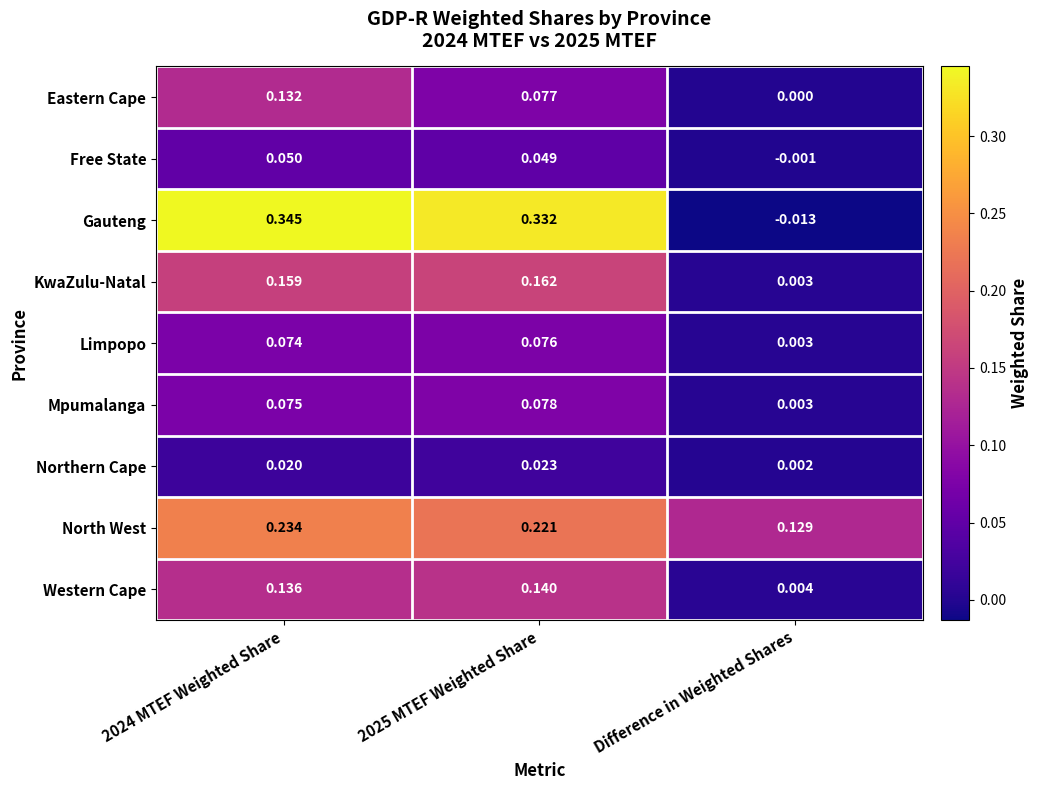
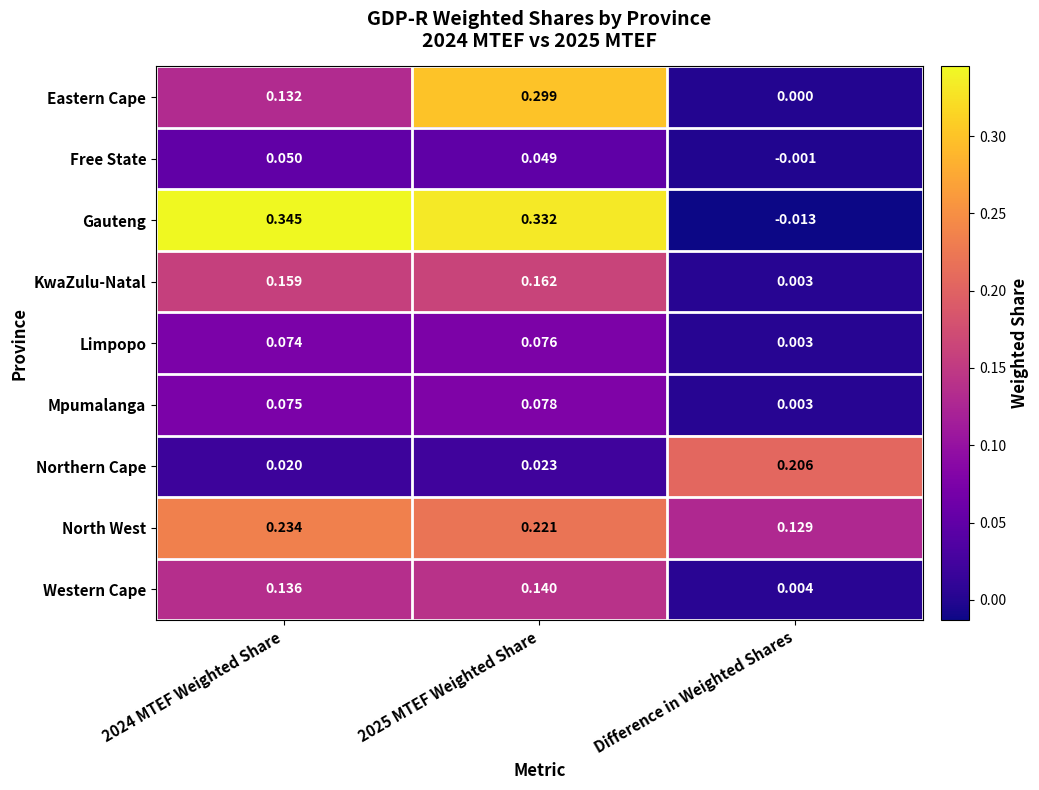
Eastern Cape, 2025 MTEF Weighted Share: 0.077 -> 0.299
Northern Cape, Difference in Weighted Shares: 0.002 -> 0.206
